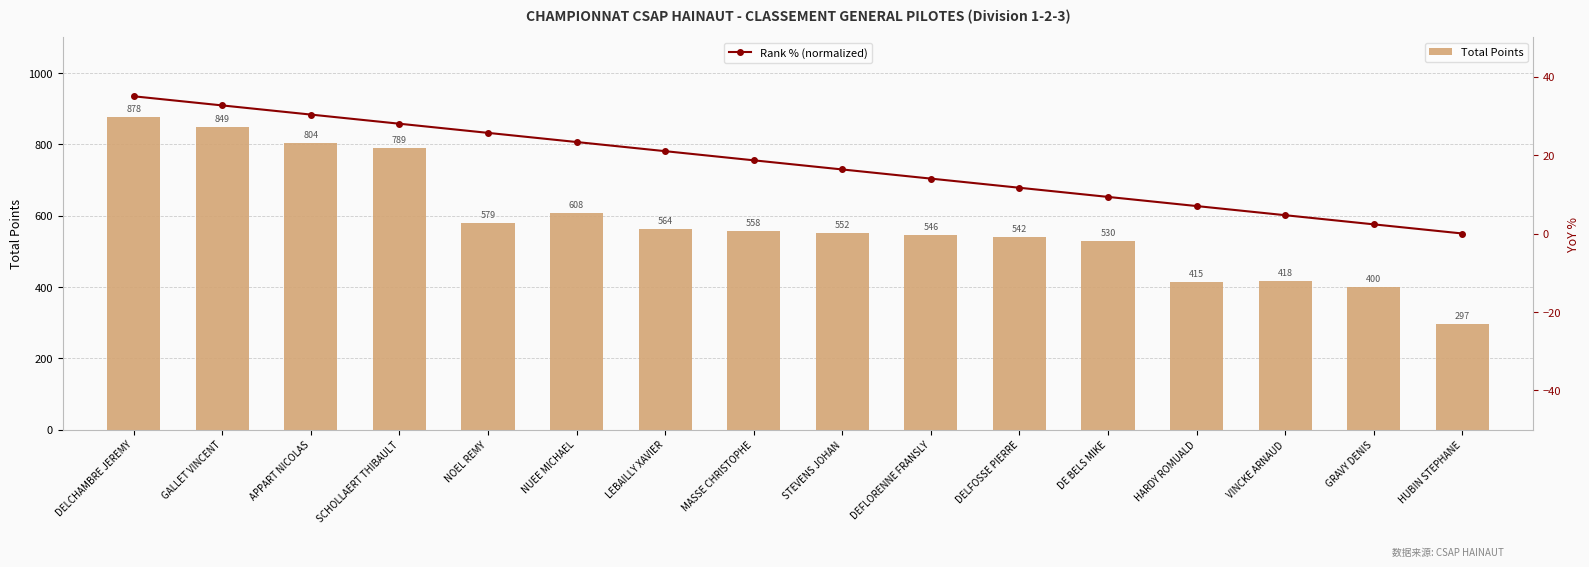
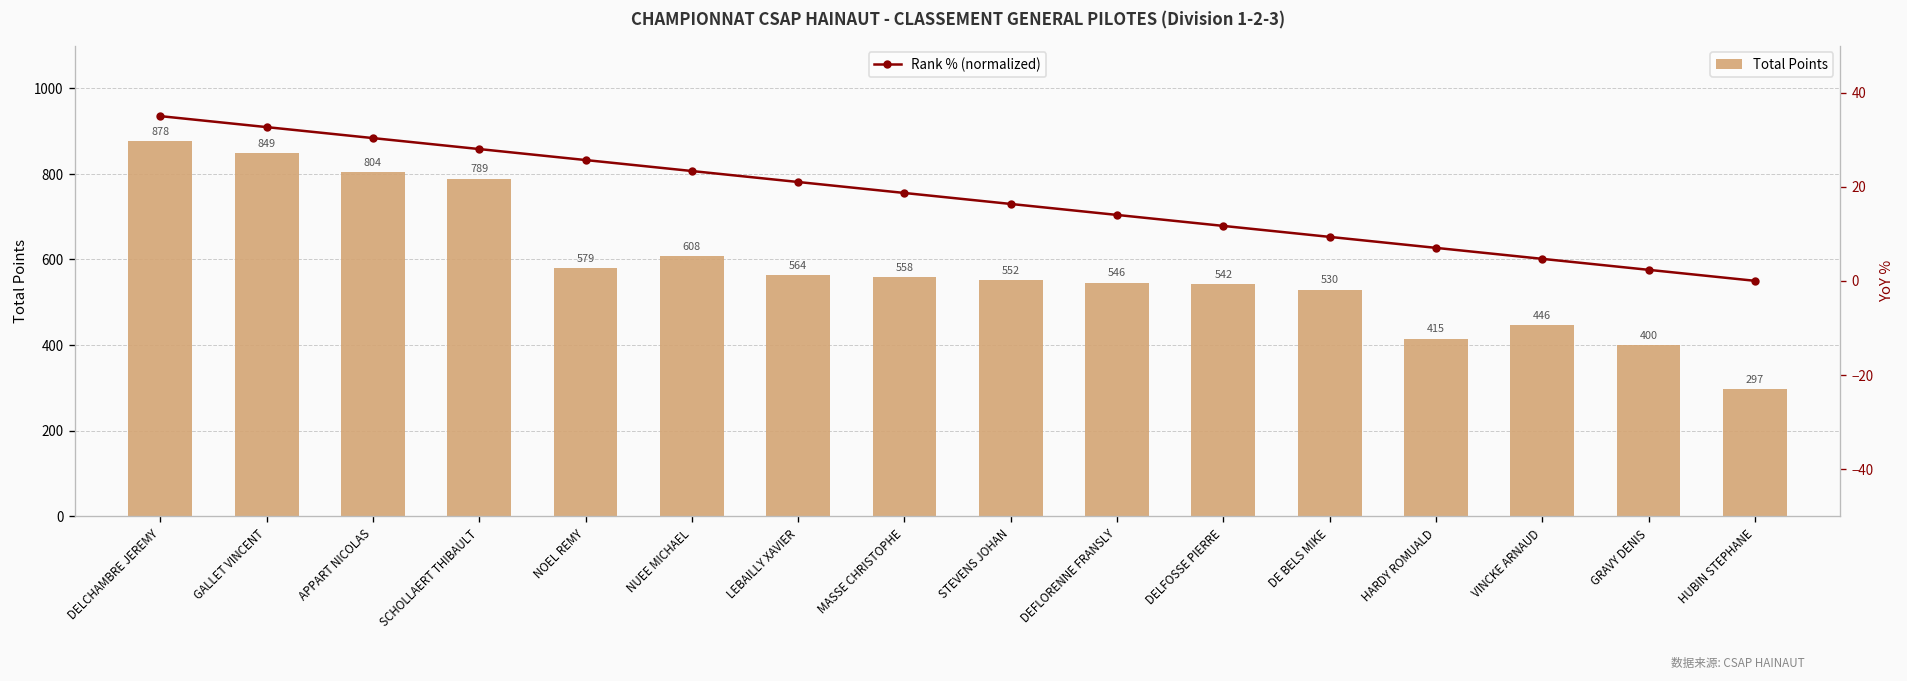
Total Points, VINCKE ARNAUD: 418 -> 446
